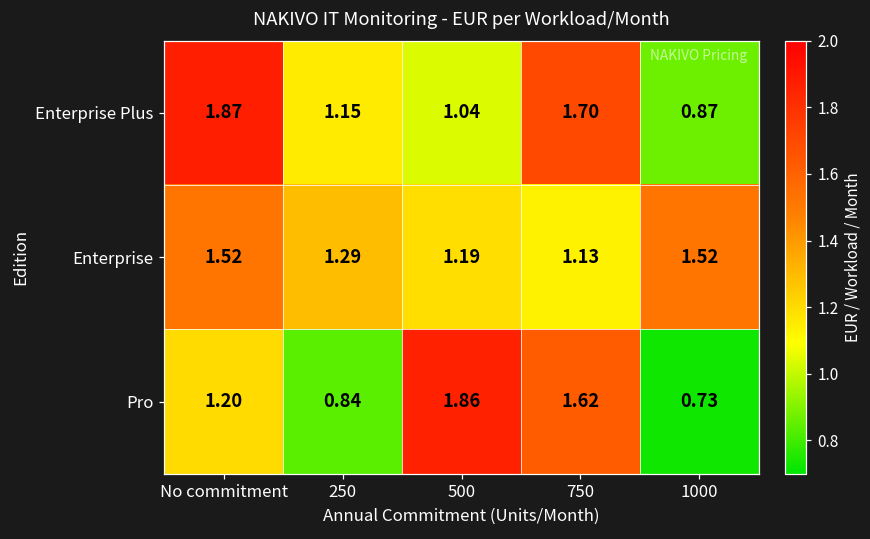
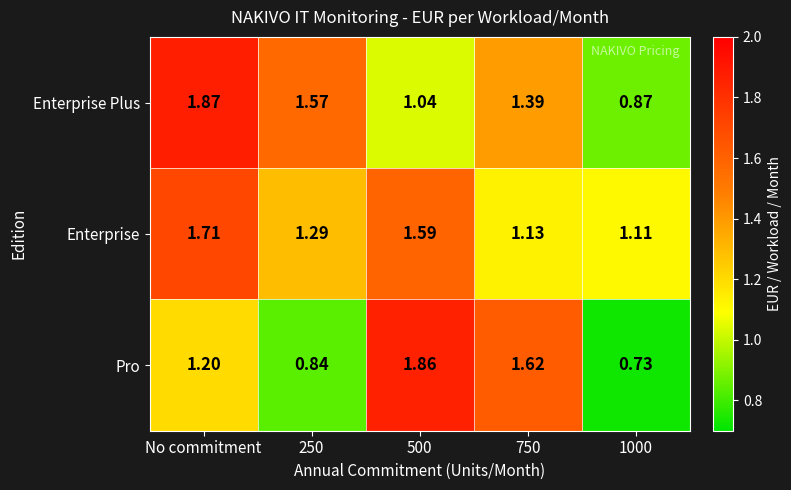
Enterprise Plus, 250: 1.15 -> 1.57
Enterprise Plus, 750: 1.70 -> 1.39
Enterprise, No commitment: 1.52 -> 1.71
Enterprise, 500: 1.19 -> 1.59
Enterprise, 1000: 1.52 -> 1.11
